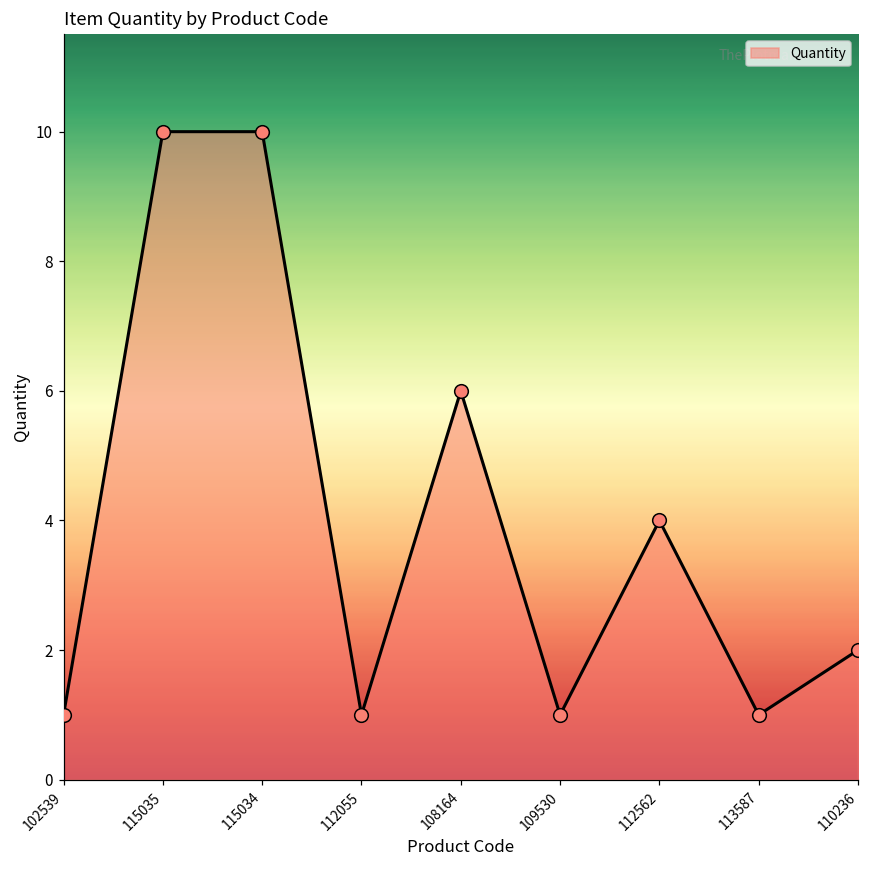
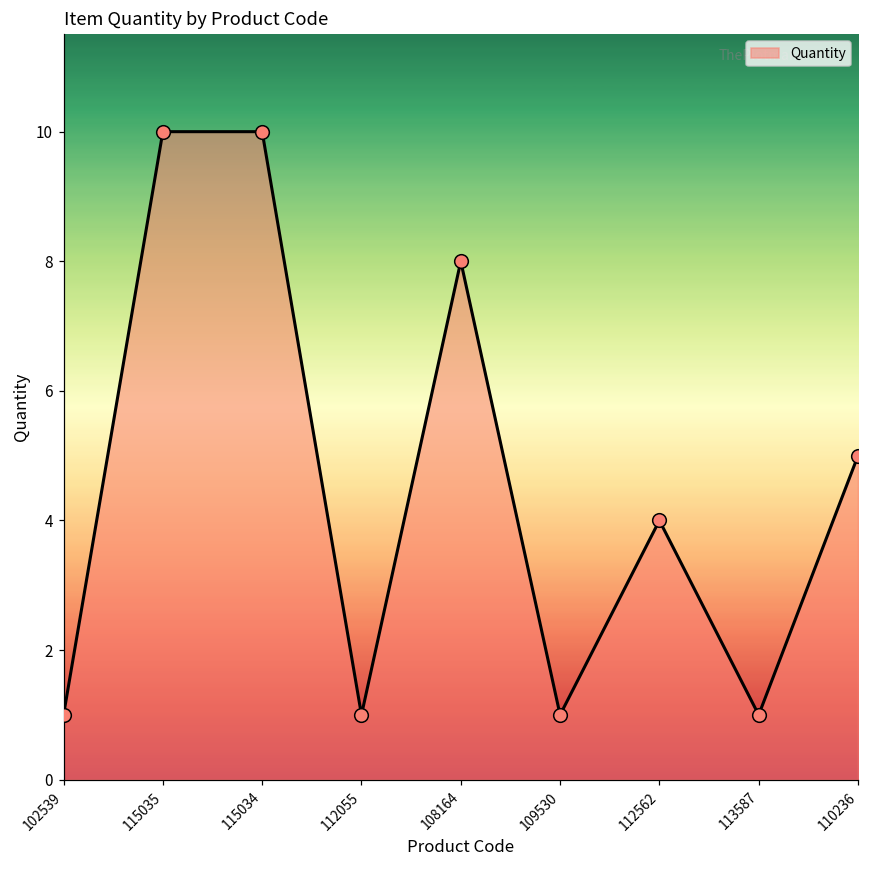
108164: 6 -> 8
110236: 2 -> 5
